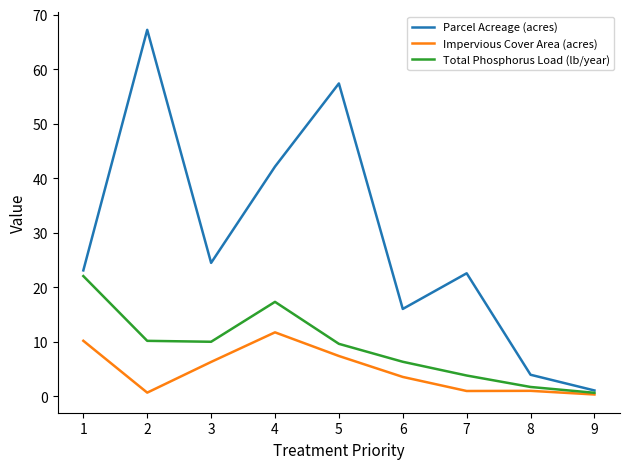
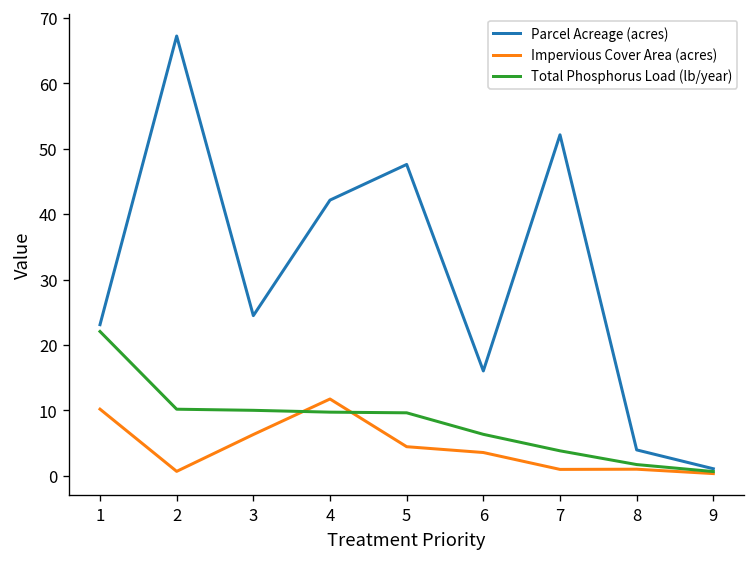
Total Phosphorus Load (lb/year), 4: 17 -> 10
Parcel Acreage (acres), 5: 57 -> 48
Impervious Cover Area (acres), 5: 7 -> 4
Parcel Acreage (acres), 7: 23 -> 52
